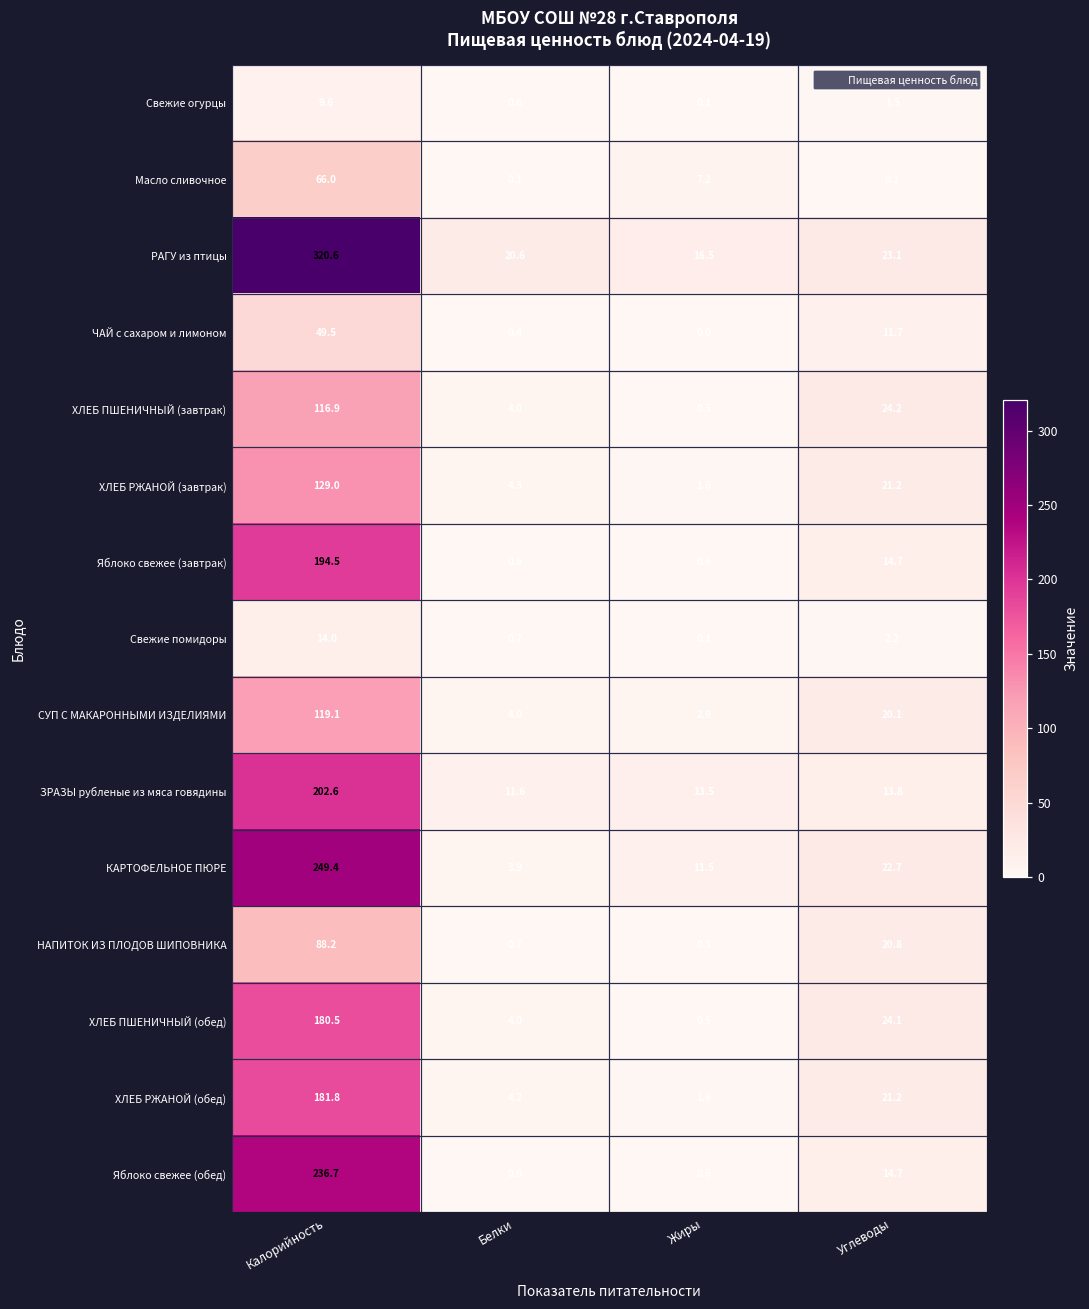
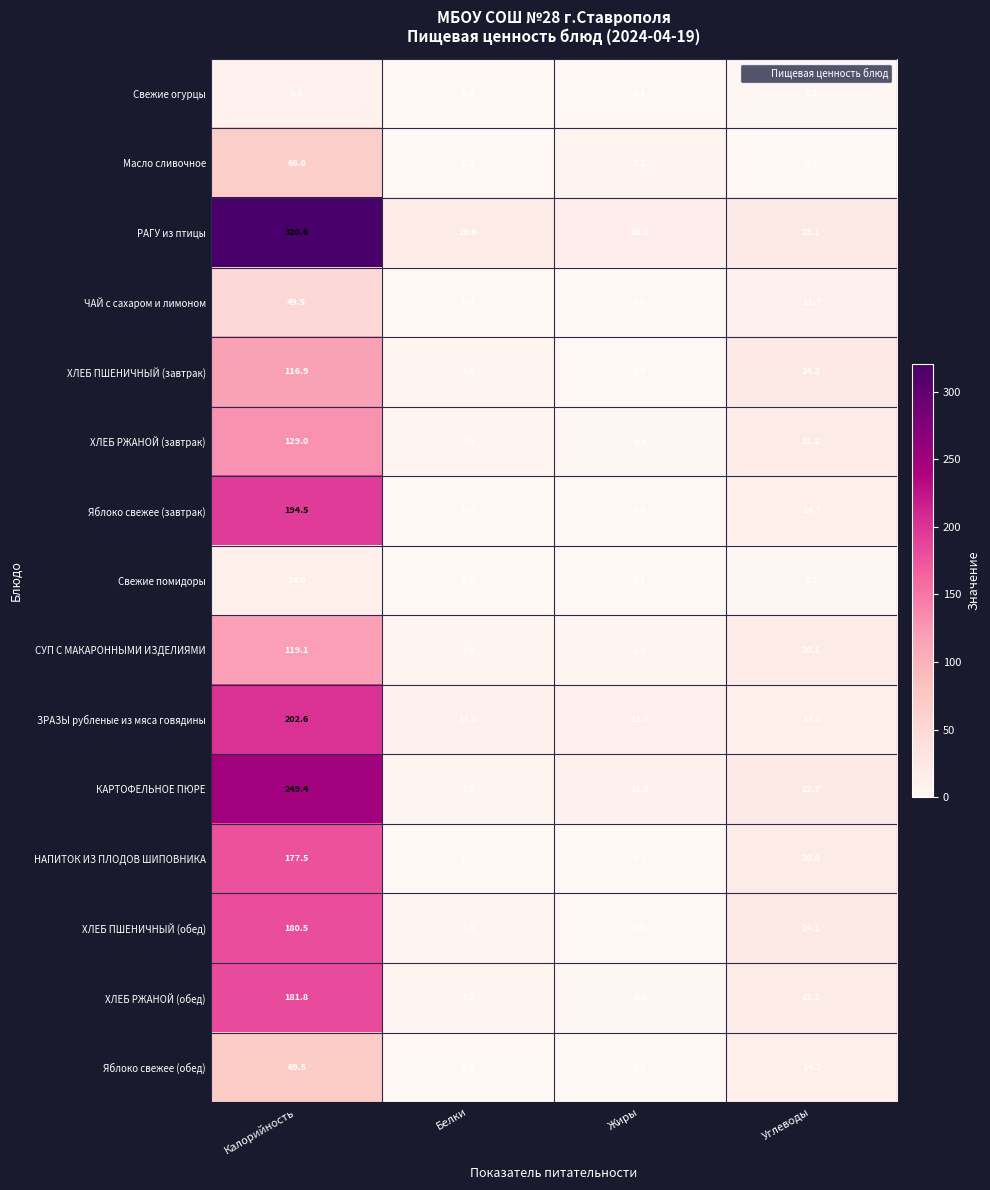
НАПИТОК ИЗ ПЛОДОВ ШИПОВНИКА, Калорийность: 88.2 -> 177.5
Яблоко свежее (обед), Калорийность: 236.7 -> 69.5
